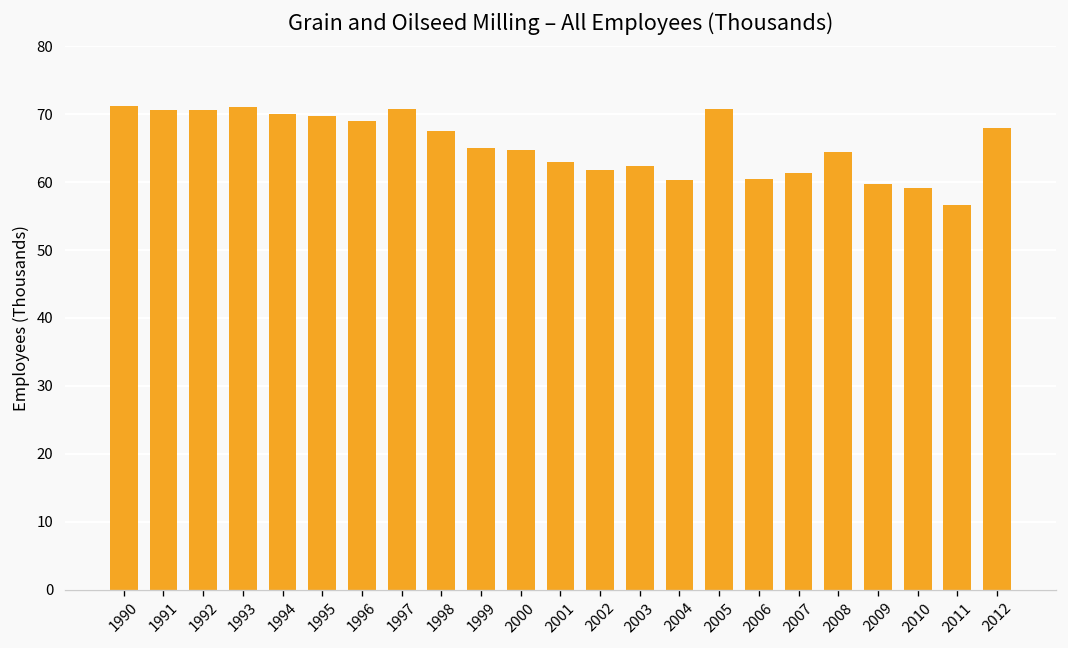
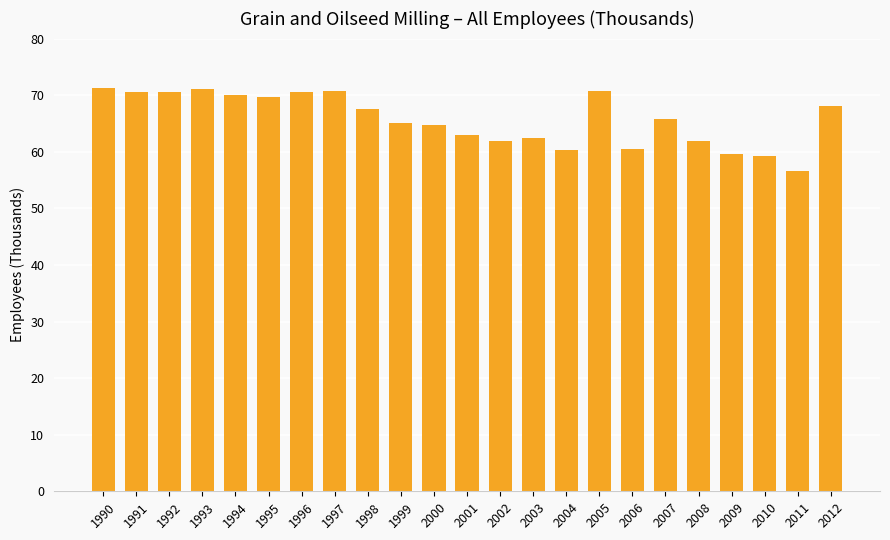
1996: 69 -> 70
2007: 61 -> 66
2008: 64 -> 62
